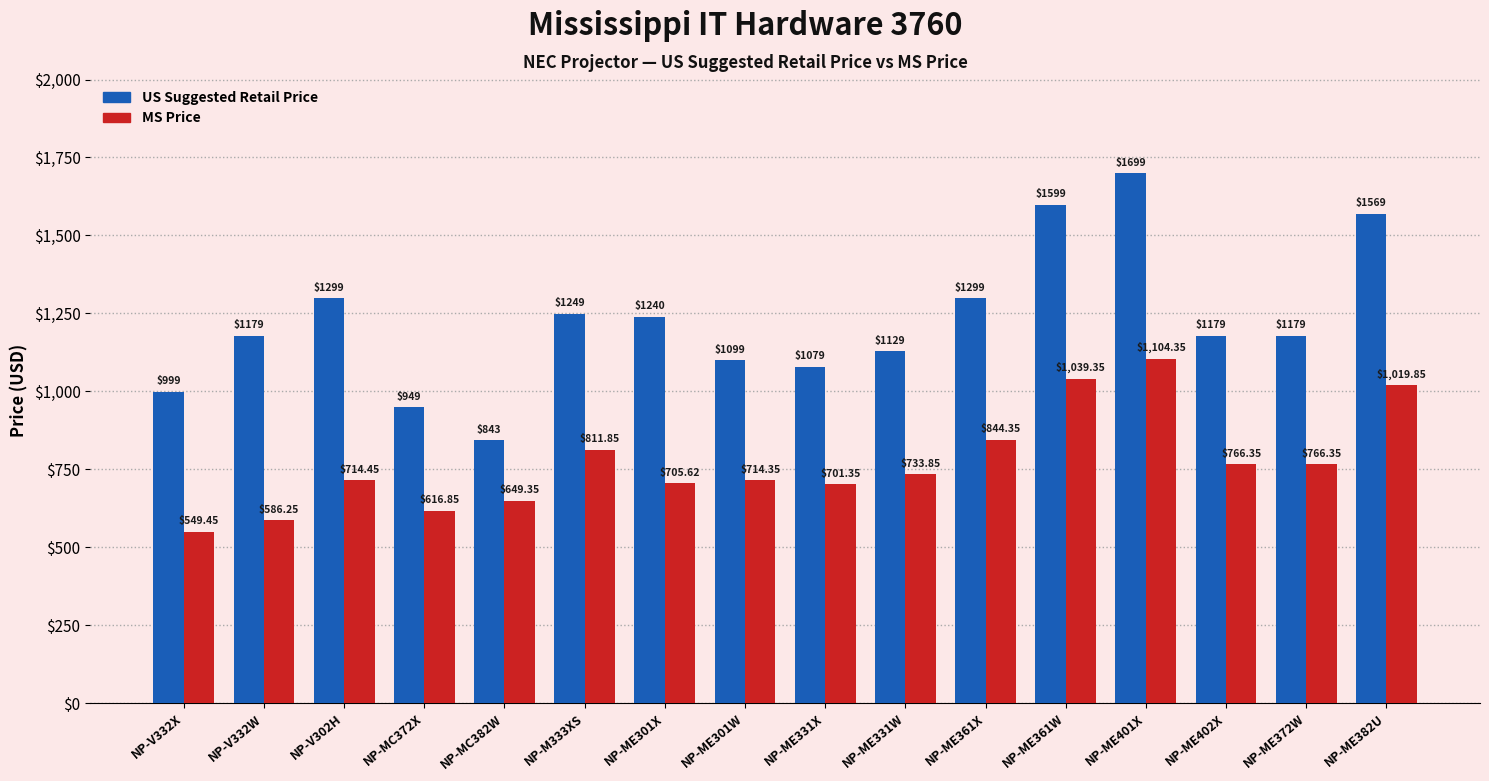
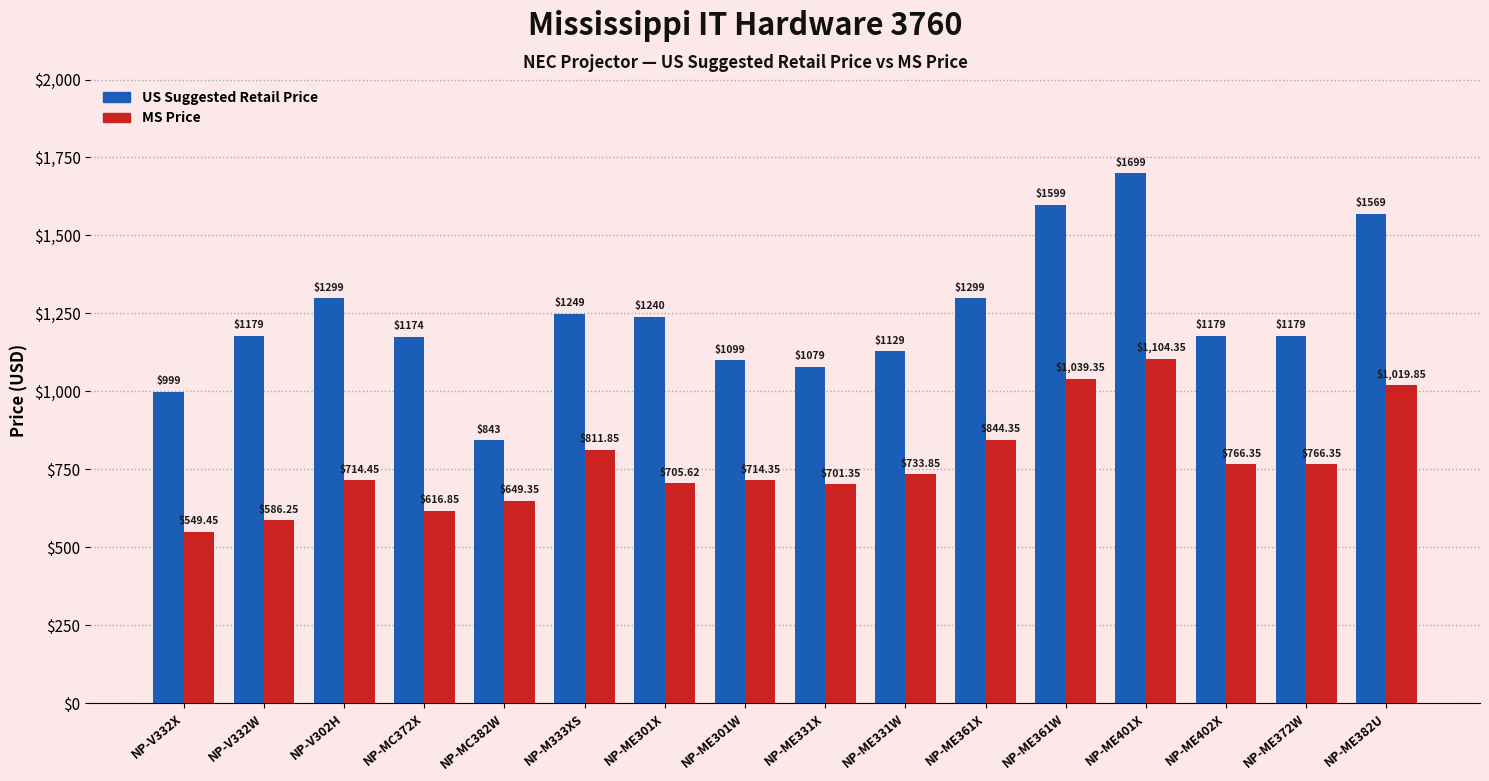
US Suggested Retail Price, NP-MC372X: $949 -> $1174
